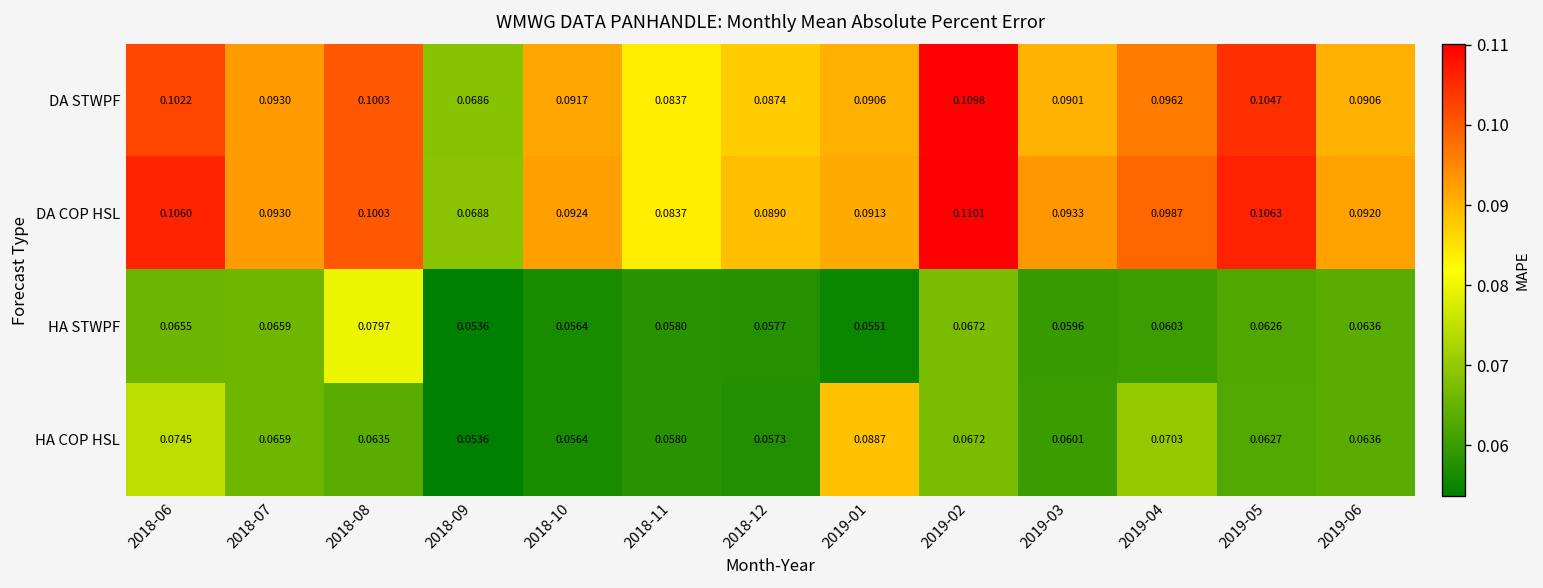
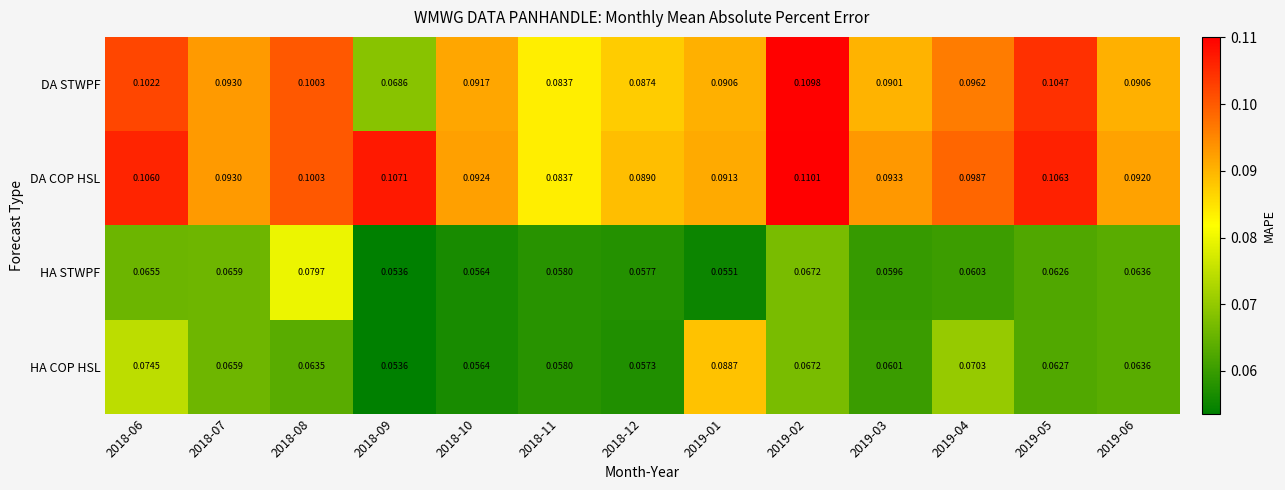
DA COP HSL, 2018-09: 0.0688 -> 0.1071
